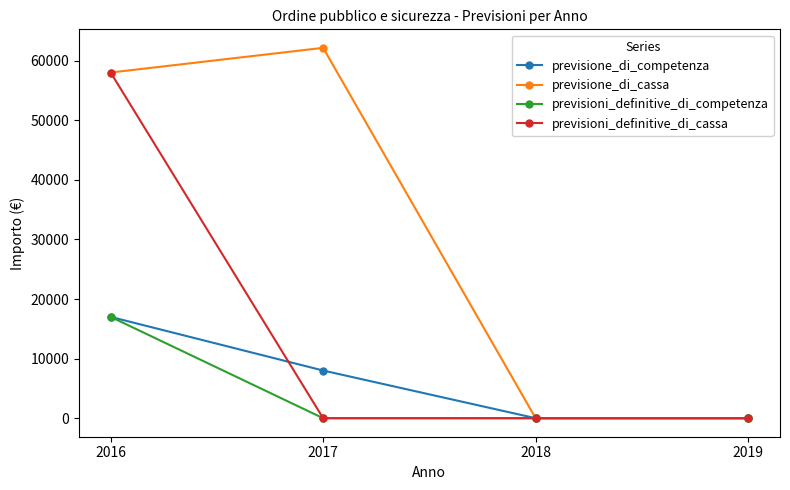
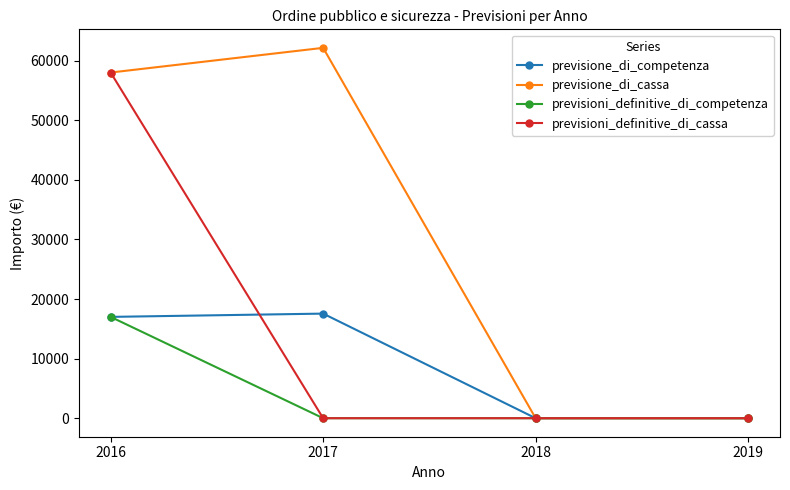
previsione_di_competenza, 2017: 8000 -> 18000
